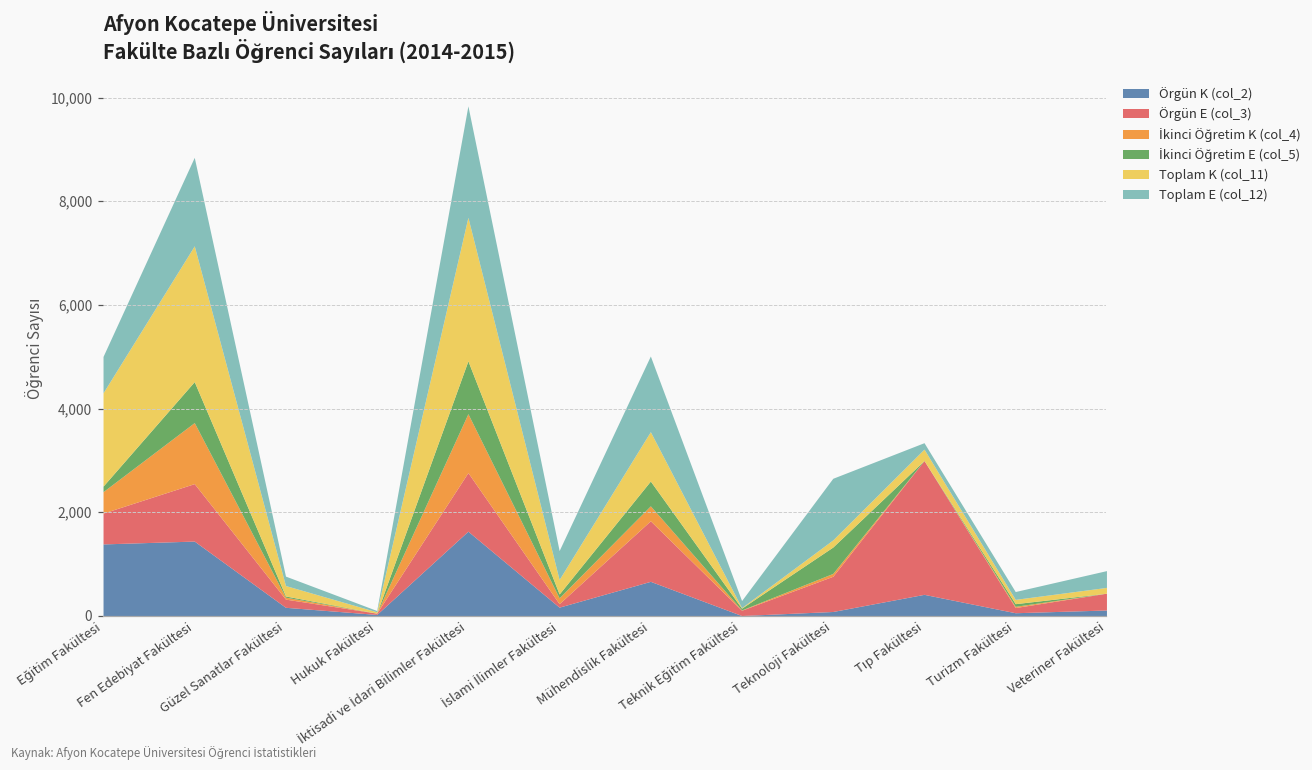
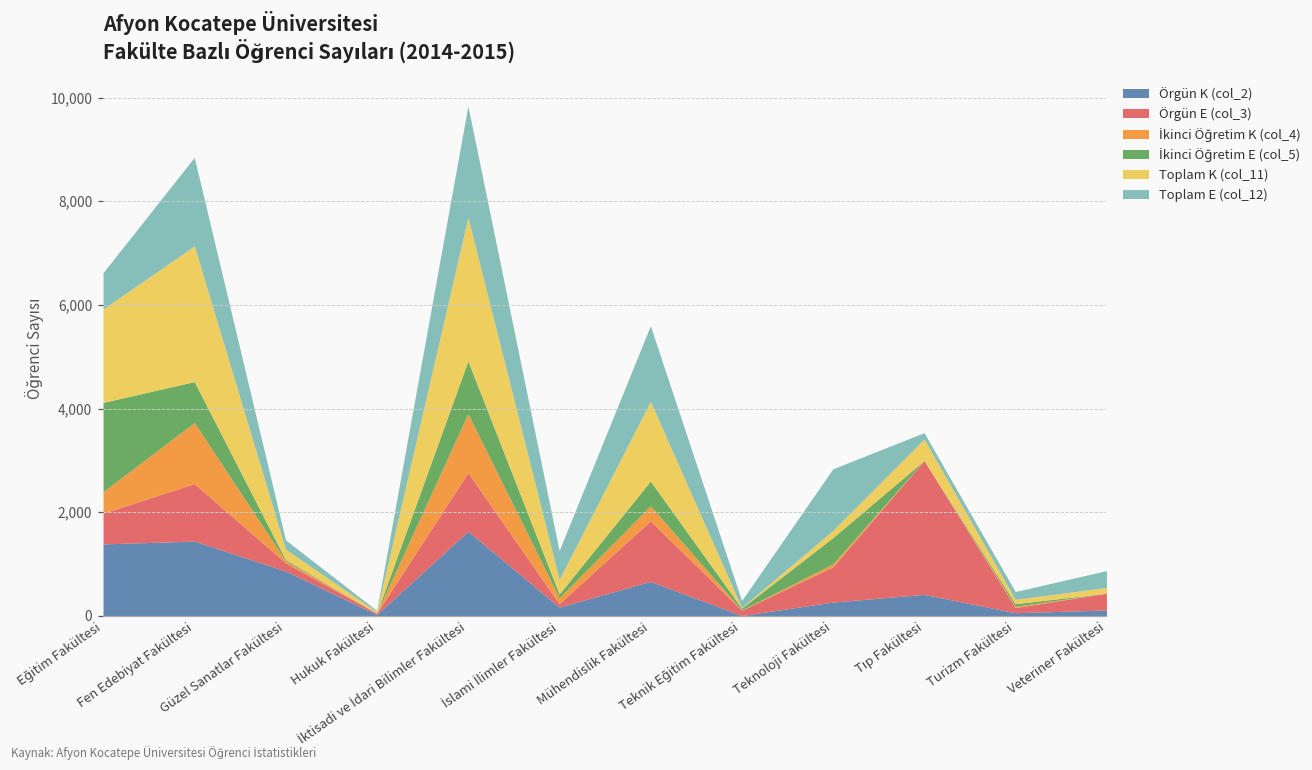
İkinci Öğretim E (col_5), Eğitim Fakültesi: 100 -> 1,700
Örgün K (col_2), Güzel Sanatlar Fakültesi: 200 -> 900
Toplam K (col_11), Mühendislik Fakültesi: 1,000 -> 1,500
Örgün K (col_2), Teknoloji Fakültesi: 100 -> 300
Toplam K (col_11), Tıp Fakültesi: 200 -> 400
